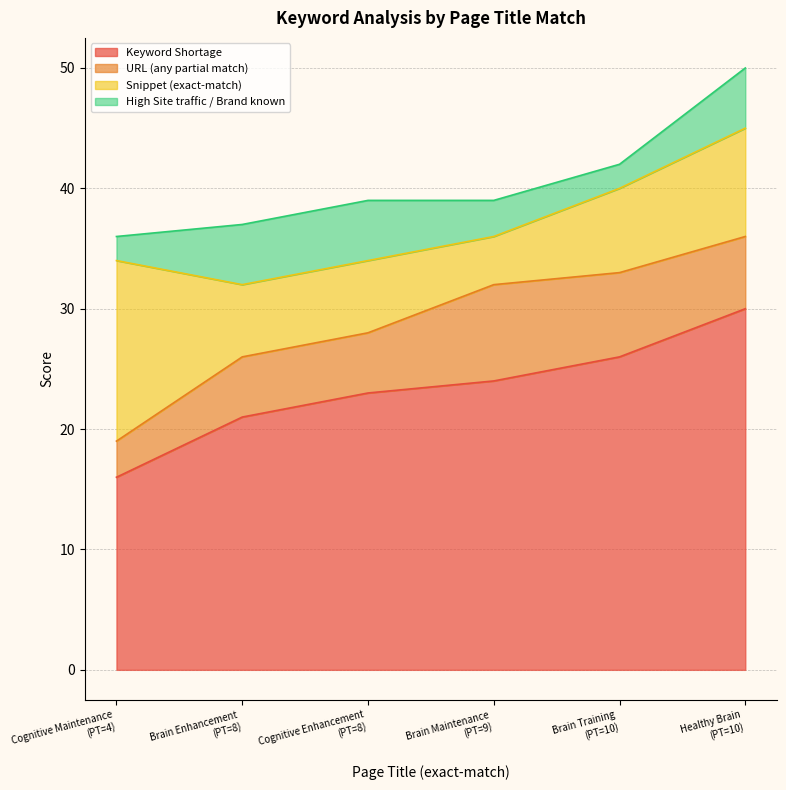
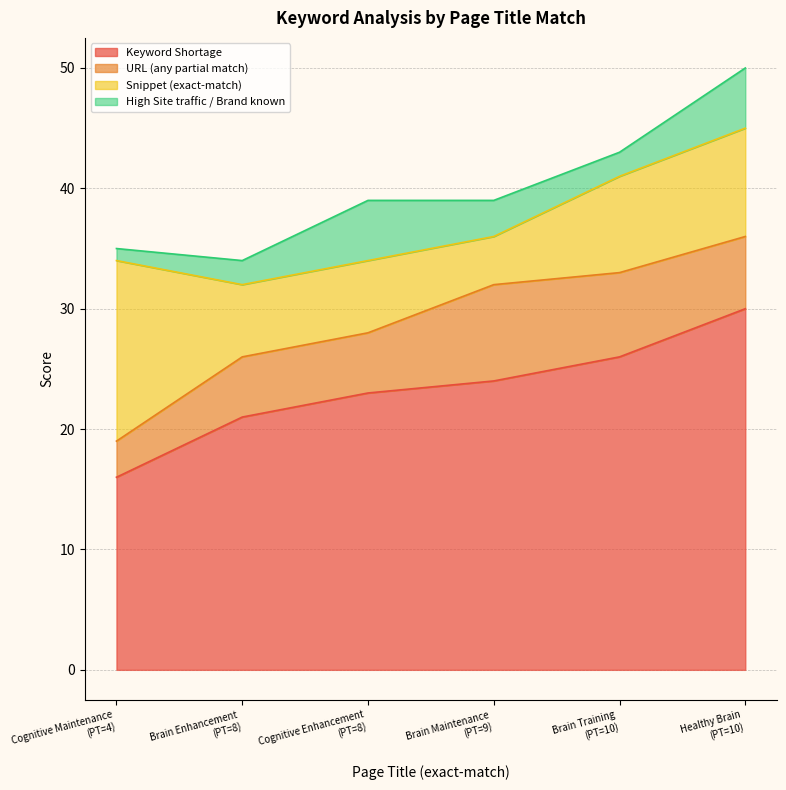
High Site traffic / Brand known, Cognitive Maintenance (PT=4): 2 -> 1
High Site traffic / Brand known, Brain Enhancement (PT=8): 5 -> 2
Snippet (exact-match), Brain Training (PT=10): 7 -> 8
